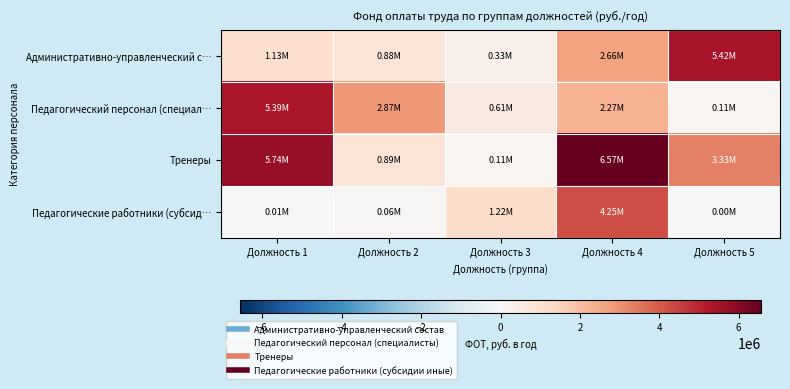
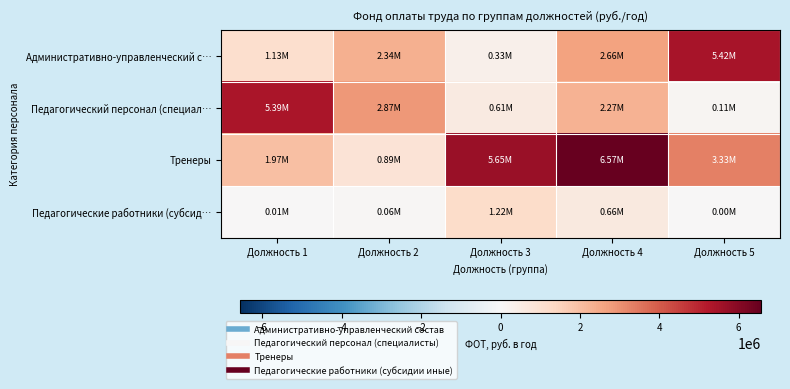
Административно-управленческий с…, Должность 2: 0.88M -> 2.34M
Тренеры, Должность 1: 5.74M -> 1.97M
Тренеры, Должность 3: 0.11M -> 5.65M
Педагогические работники (субсид…, Должность 4: 4.25M -> 0.66M
